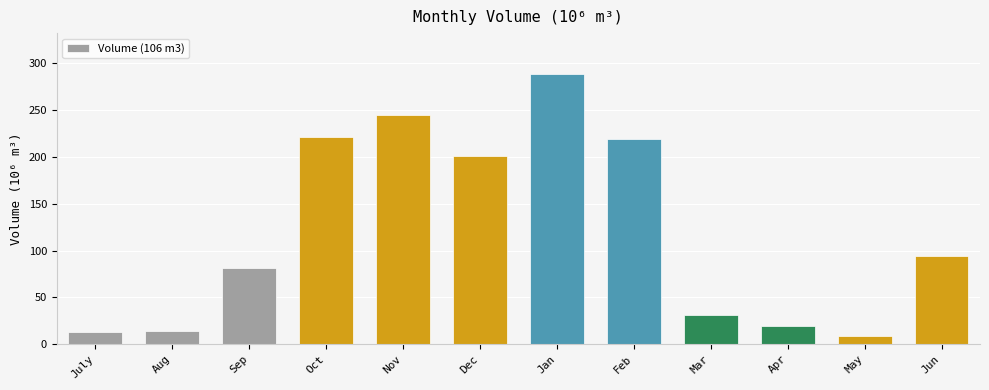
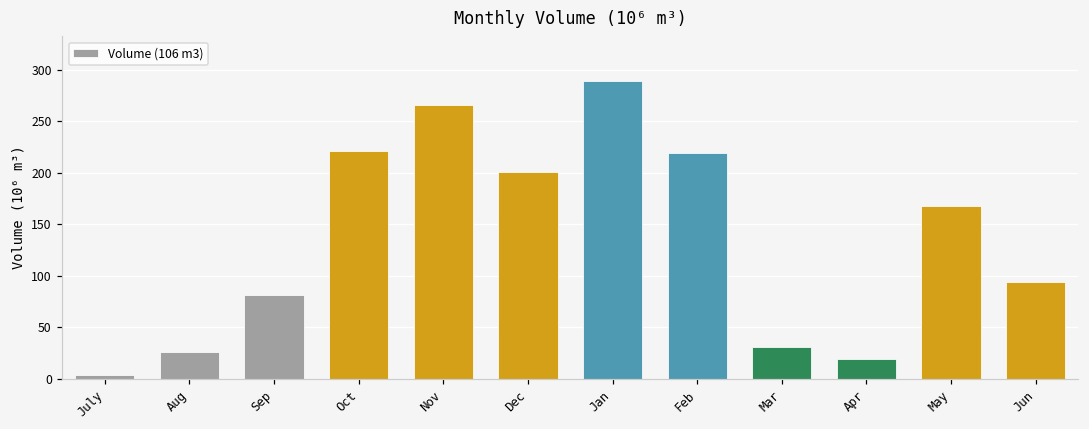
July: 10 -> 0
Aug: 10 -> 30
Nov: 250 -> 270
May: 10 -> 170
